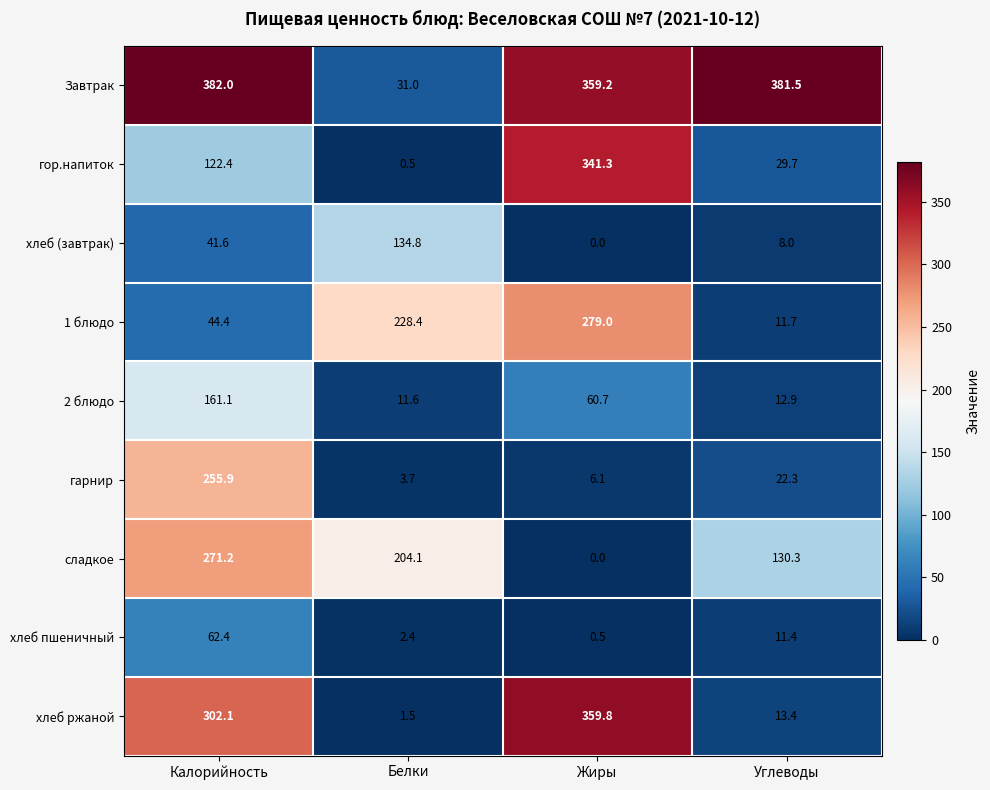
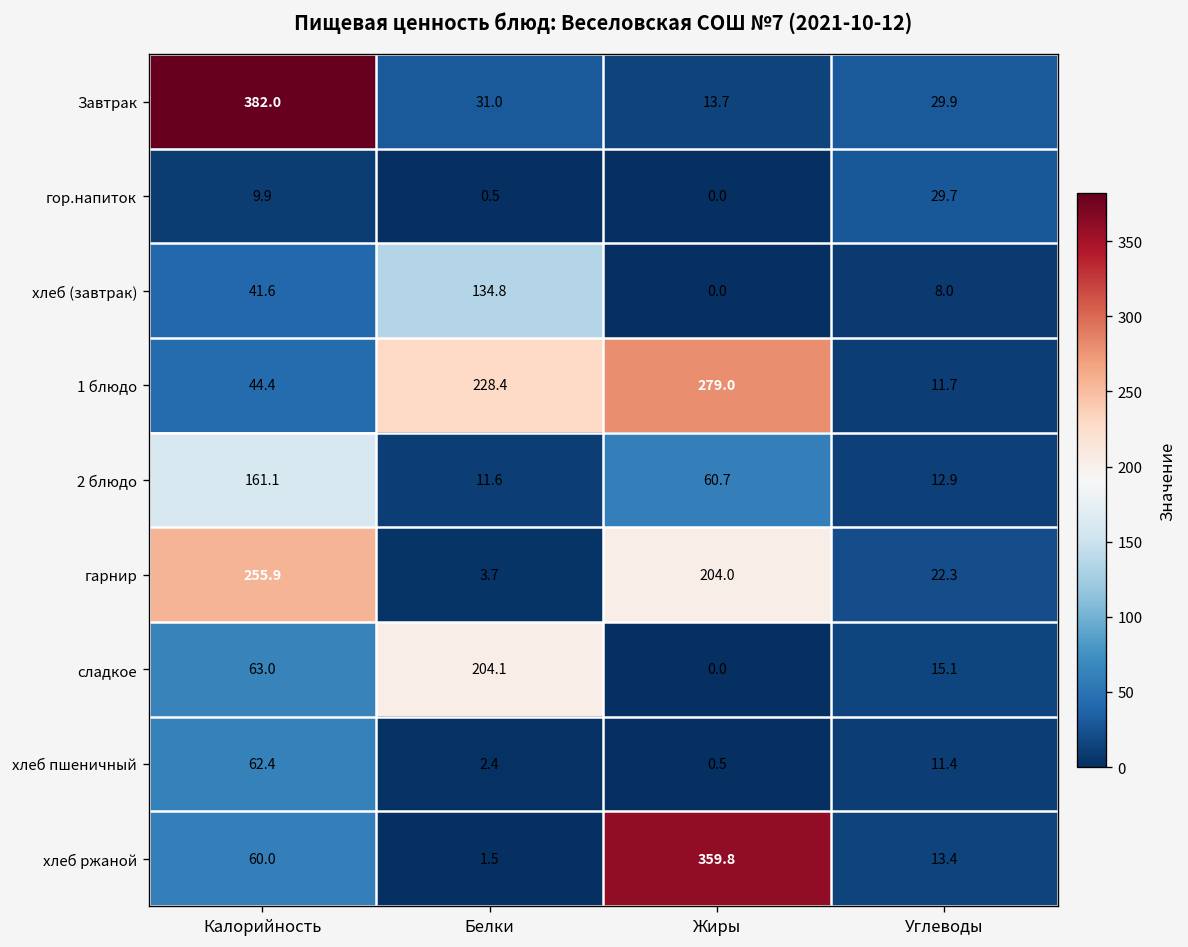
Завтрак, Жиры: 359.2 -> 13.7
Завтрак, Углеводы: 381.5 -> 29.9
гор.напиток, Калорийность: 122.4 -> 9.9
гор.напиток, Жиры: 341.3 -> 0.0
гарнир, Жиры: 6.1 -> 204.0
сладкое, Калорийность: 271.2 -> 63.0
сладкое, Углеводы: 130.3 -> 15.1
хлеб ржаной, Калорийность: 302.1 -> 60.0
